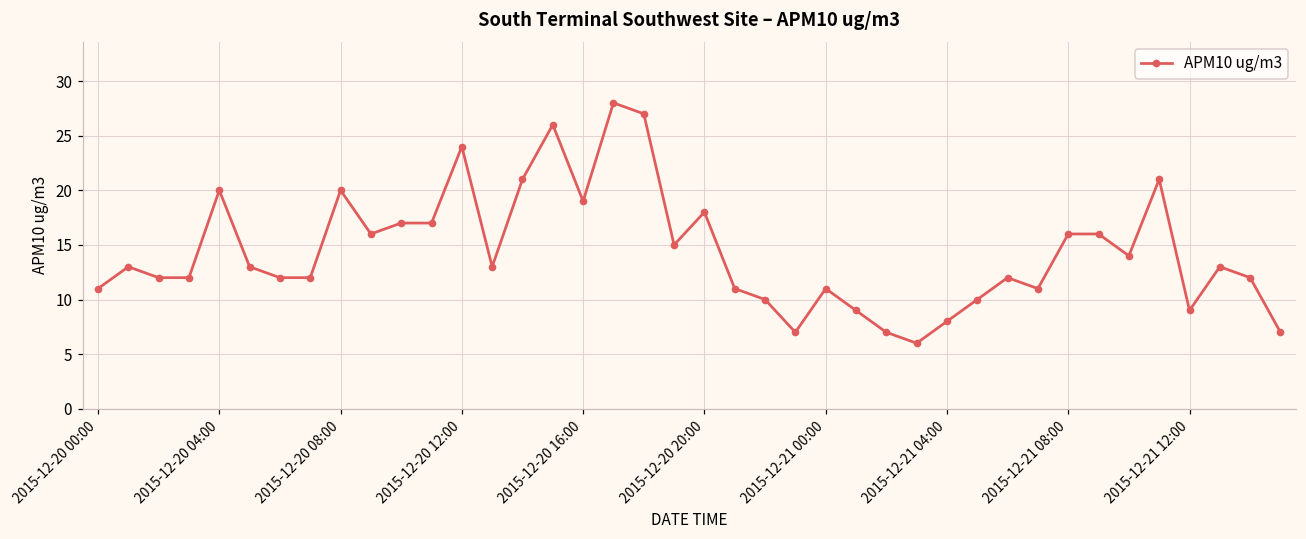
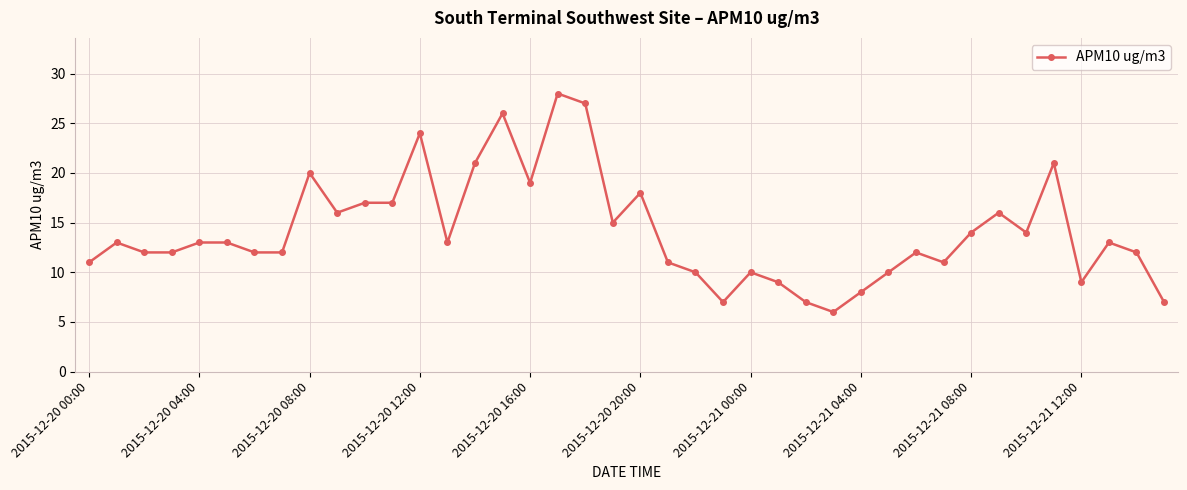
2015-12-20 04:00: 20 -> 13
2015-12-21 00:00: 11 -> 10
2015-12-21 08:00: 16 -> 14
